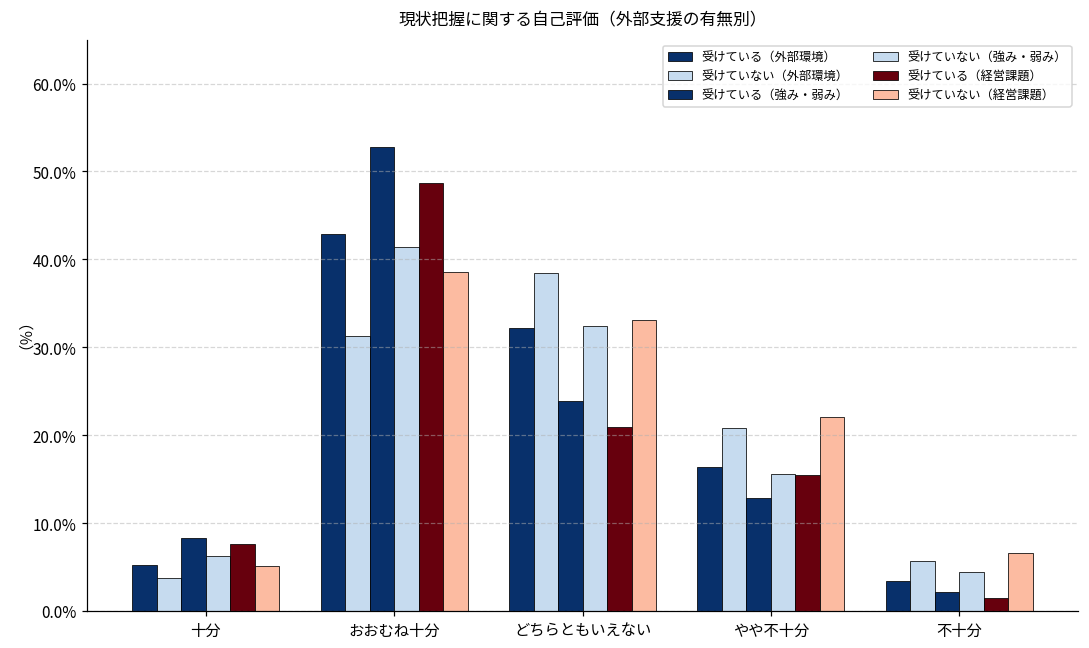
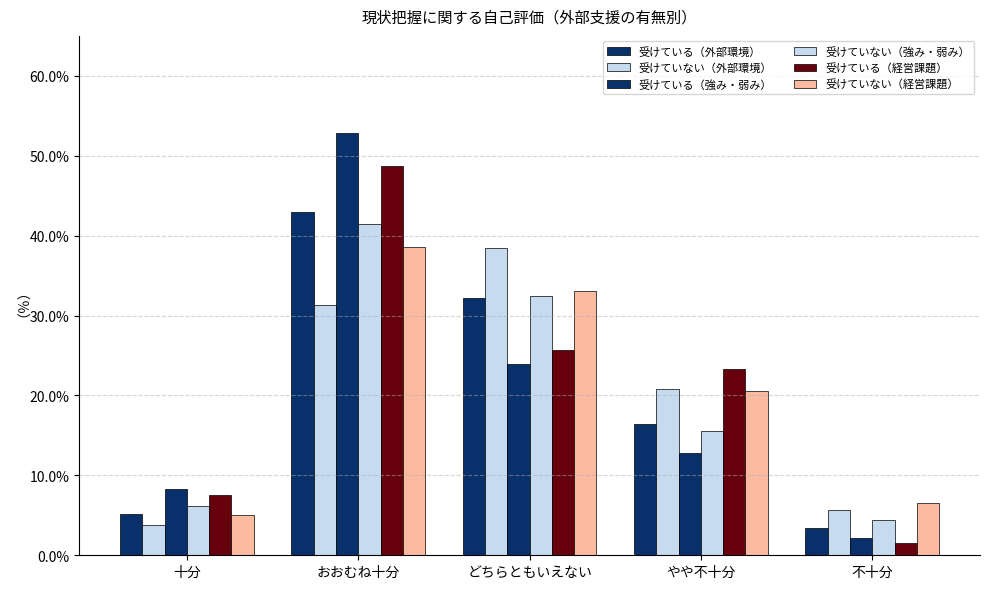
受けている（経営課題）, どちらともいえない: 21% -> 26%
受けている（経営課題）, やや不十分: 16% -> 23%
受けていない（経営課題）, やや不十分: 22% -> 21%
